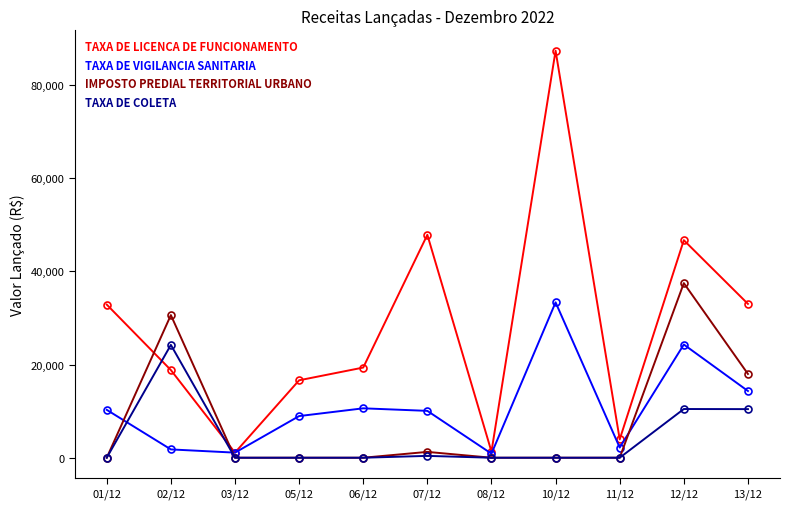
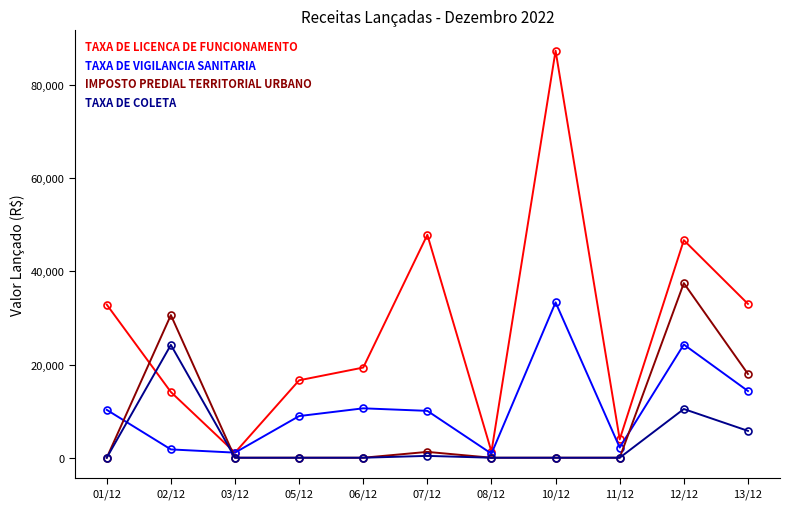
TAXA DE LICENCA DE FUNCIONAMENTO, 02/12: 19,000 -> 14,000
TAXA DE COLETA, 13/12: 10,000 -> 6,000
